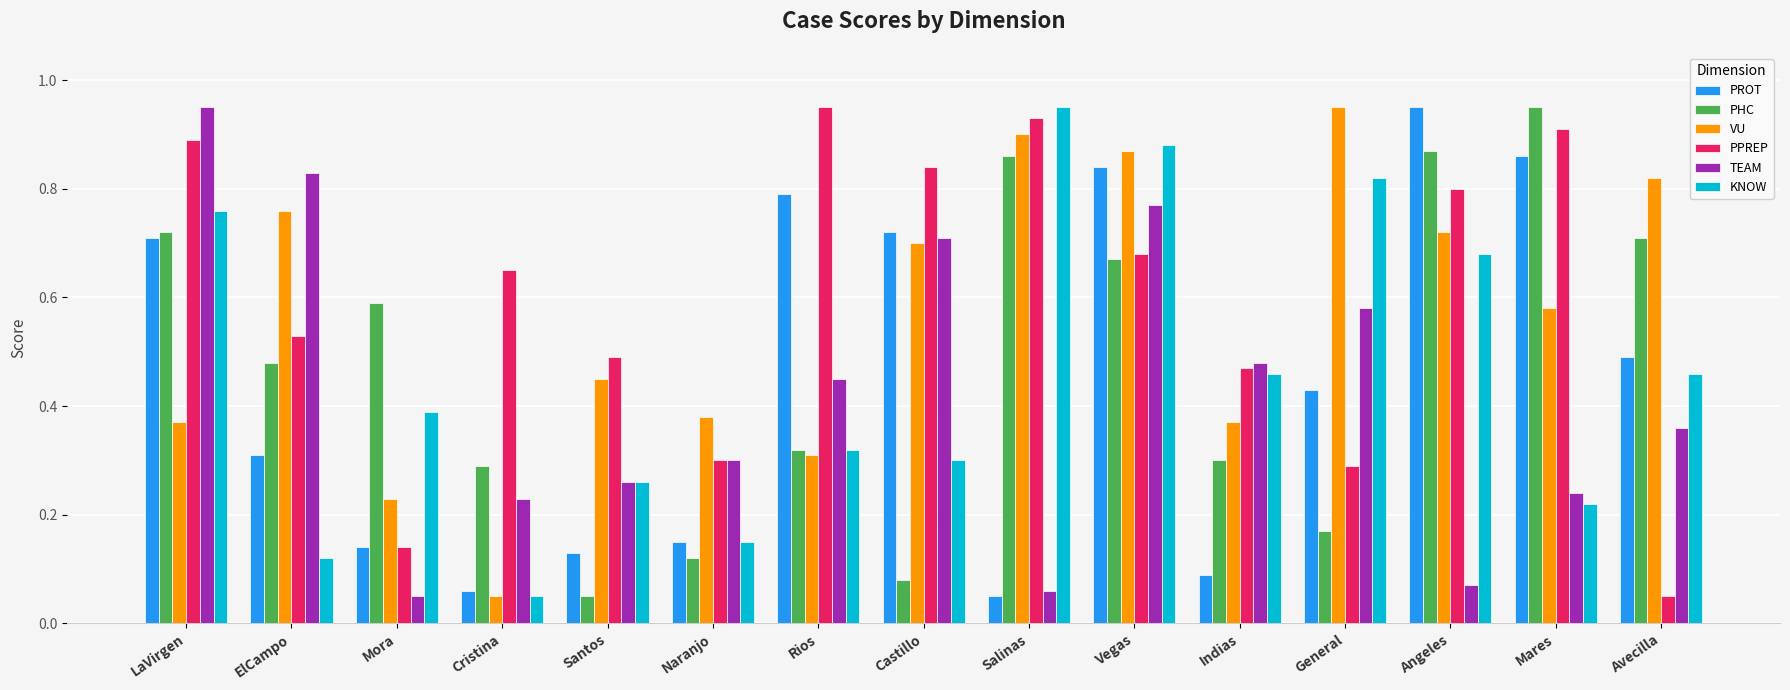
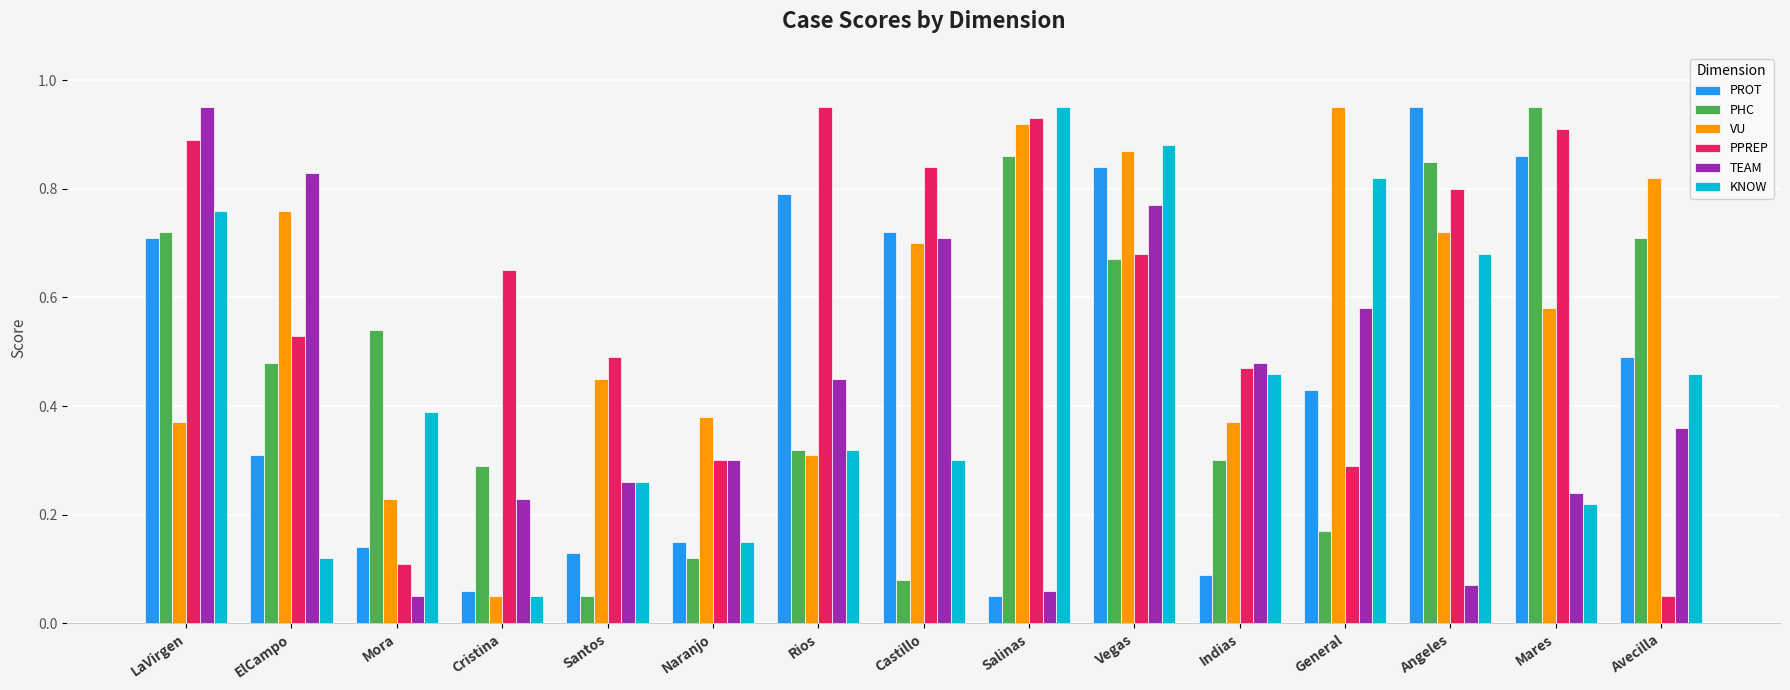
PHC, Mora: 0.59 -> 0.54
PPREP, Mora: 0.14 -> 0.11
VU, Salinas: 0.90 -> 0.92
PHC, Angeles: 0.87 -> 0.85
